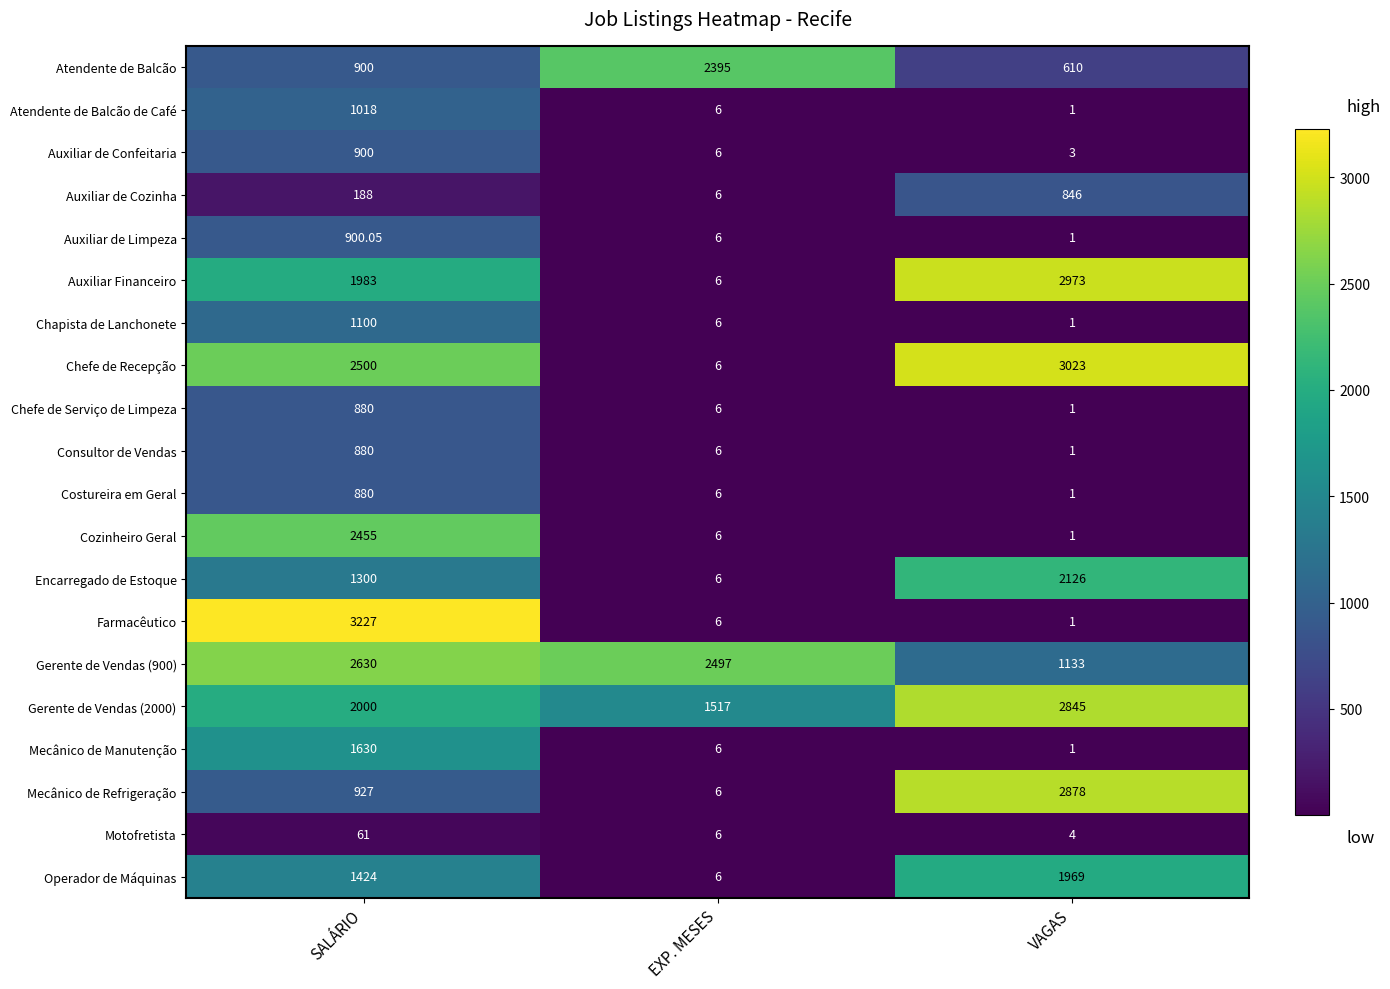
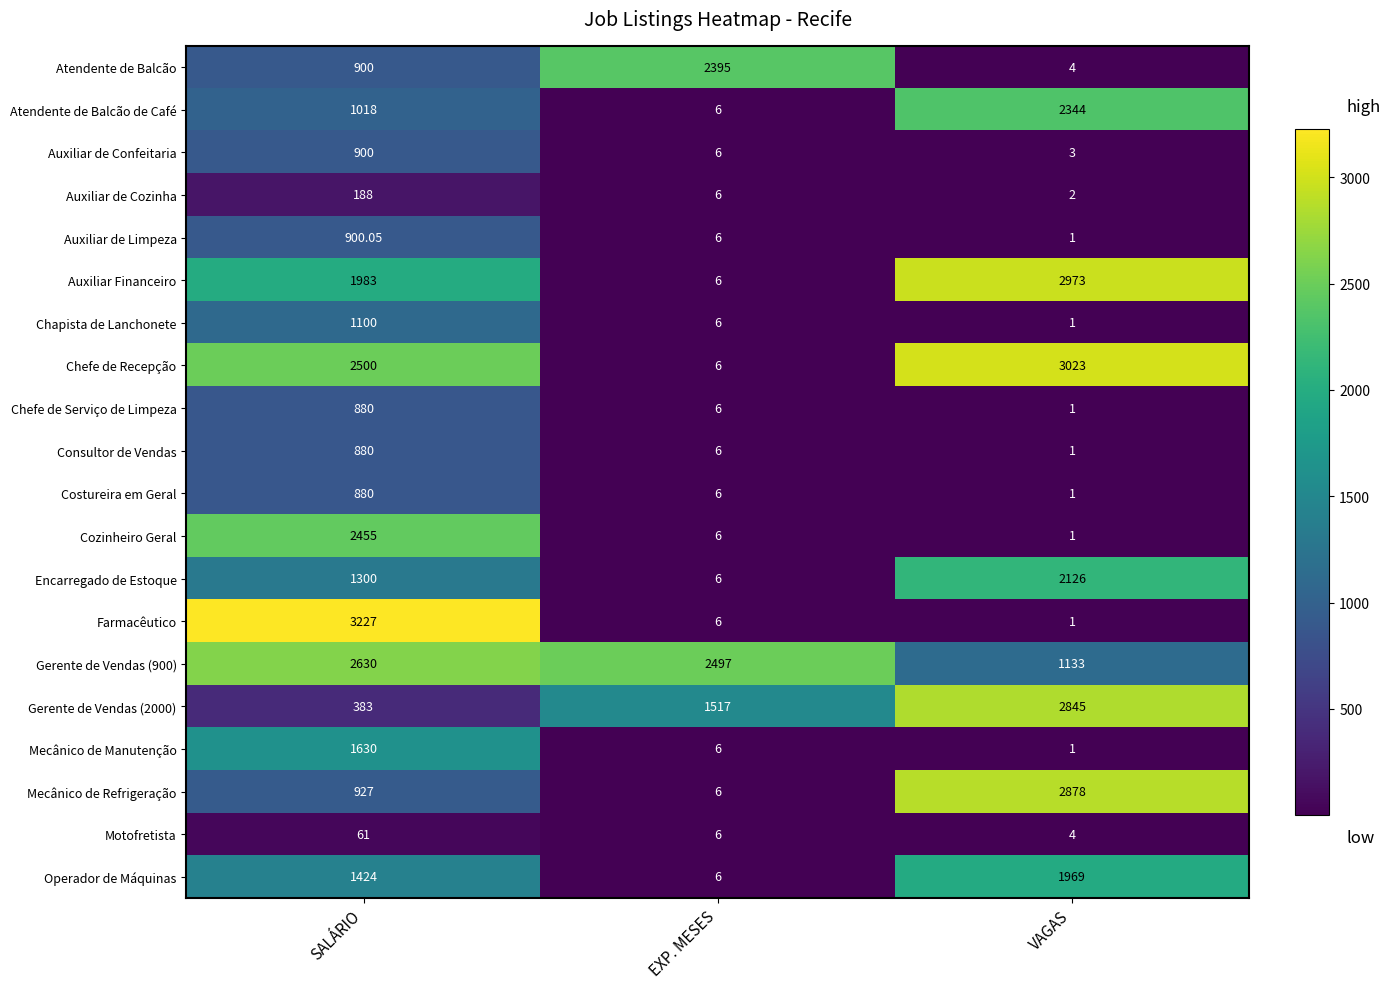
Atendente de Balcão, VAGAS: 610 -> 4
Atendente de Balcão de Café, VAGAS: 1 -> 2344
Auxiliar de Cozinha, VAGAS: 846 -> 2
Gerente de Vendas (2000), SALÁRIO: 2000 -> 383
